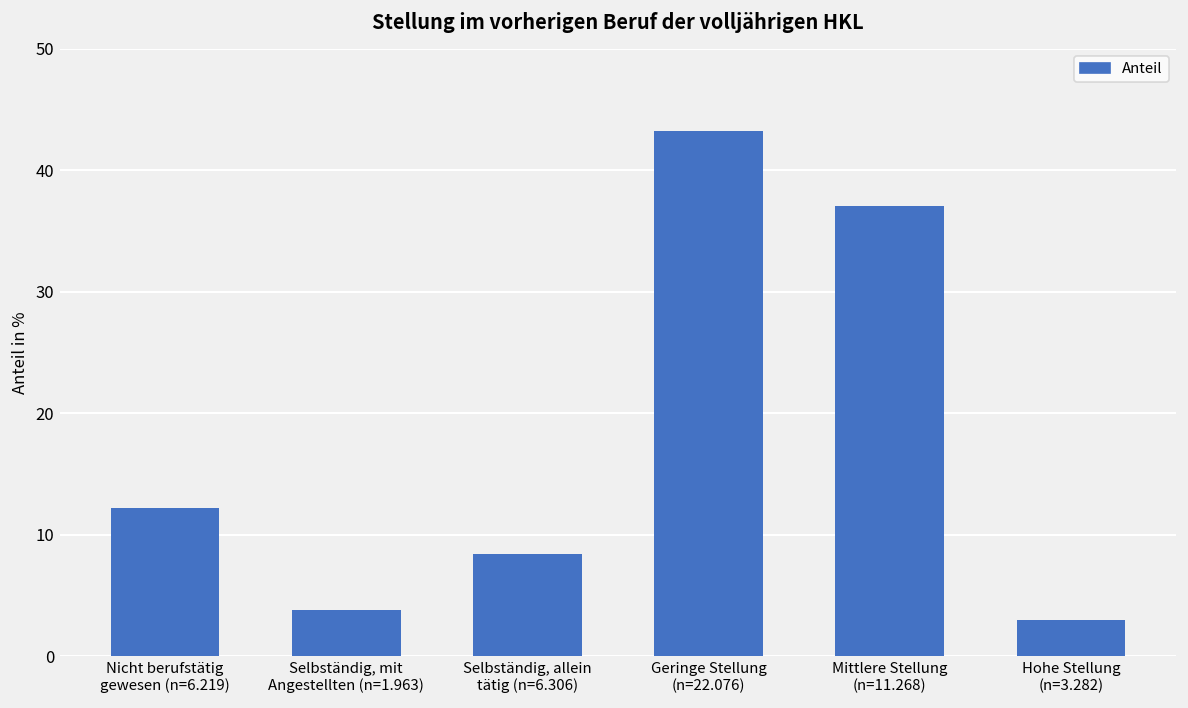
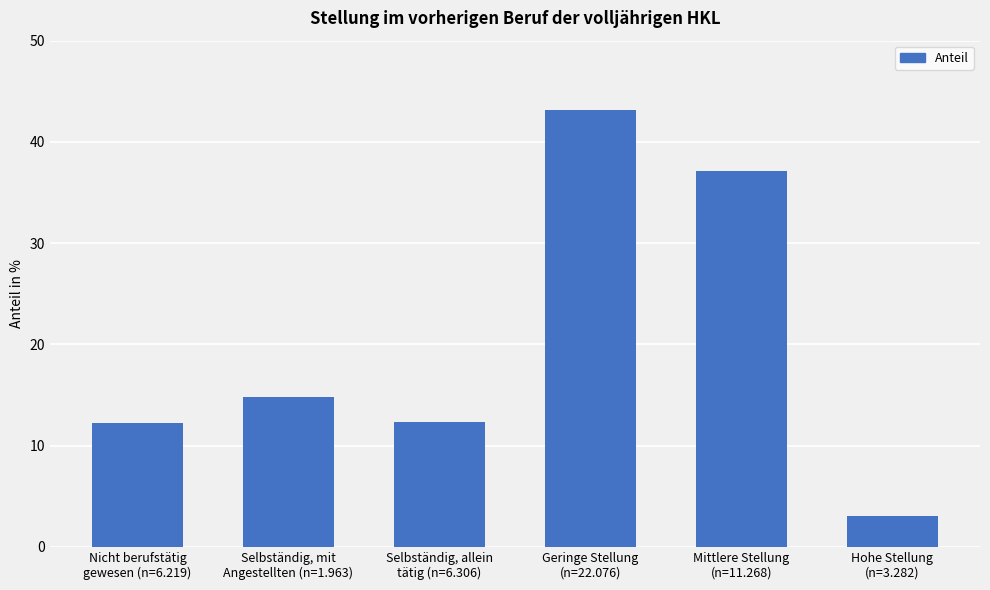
Selbständig, mit Angestellten (n=1.963): 3.8 -> 14.8
Selbständig, allein tätig (n=6.306): 8.4 -> 12.3
